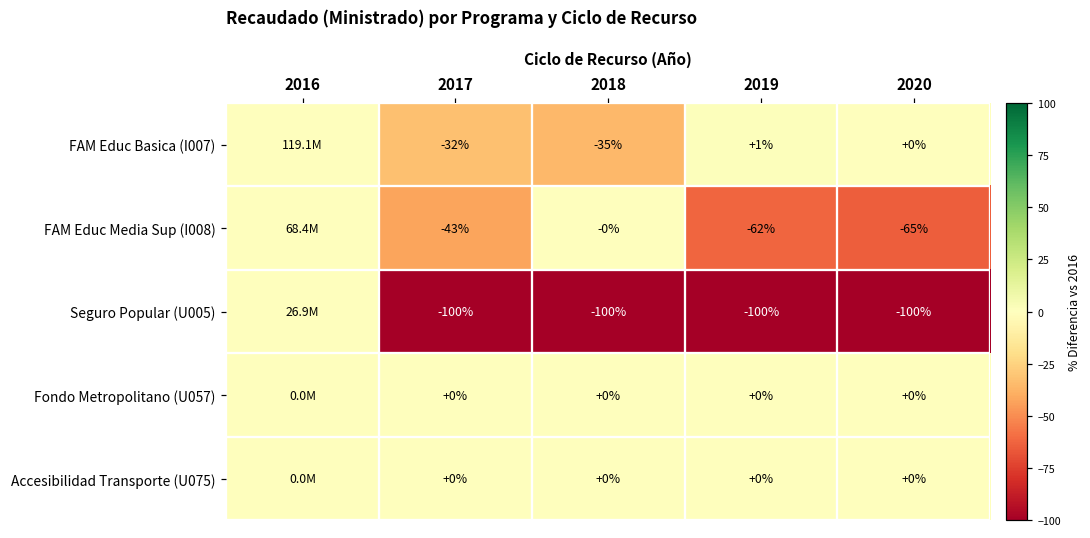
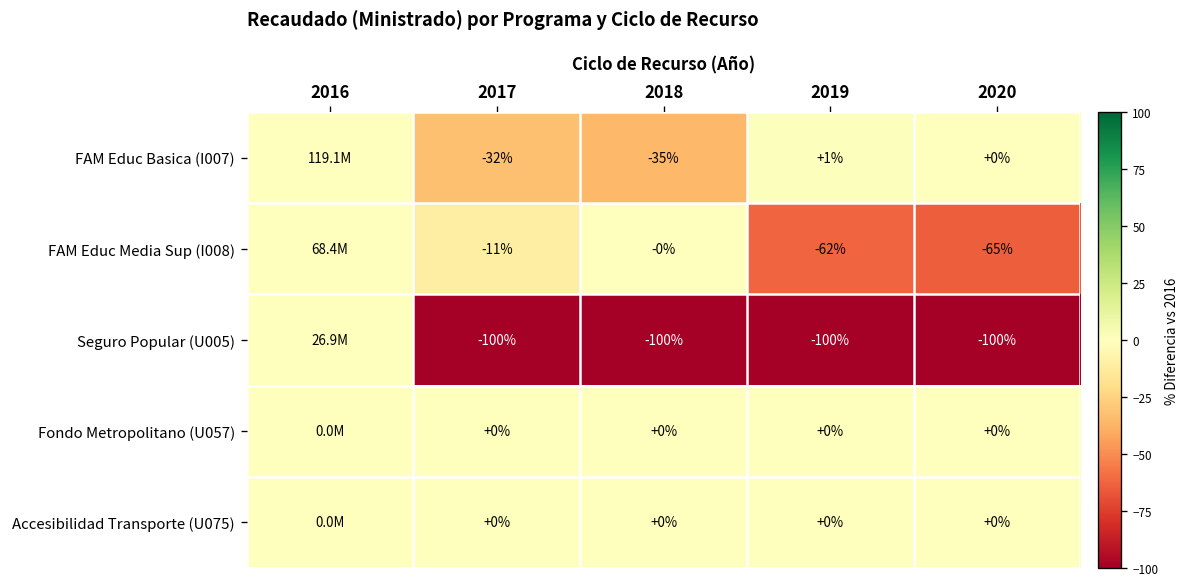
FAM Educ Media Sup (I008), 2017: -43% -> -11%
